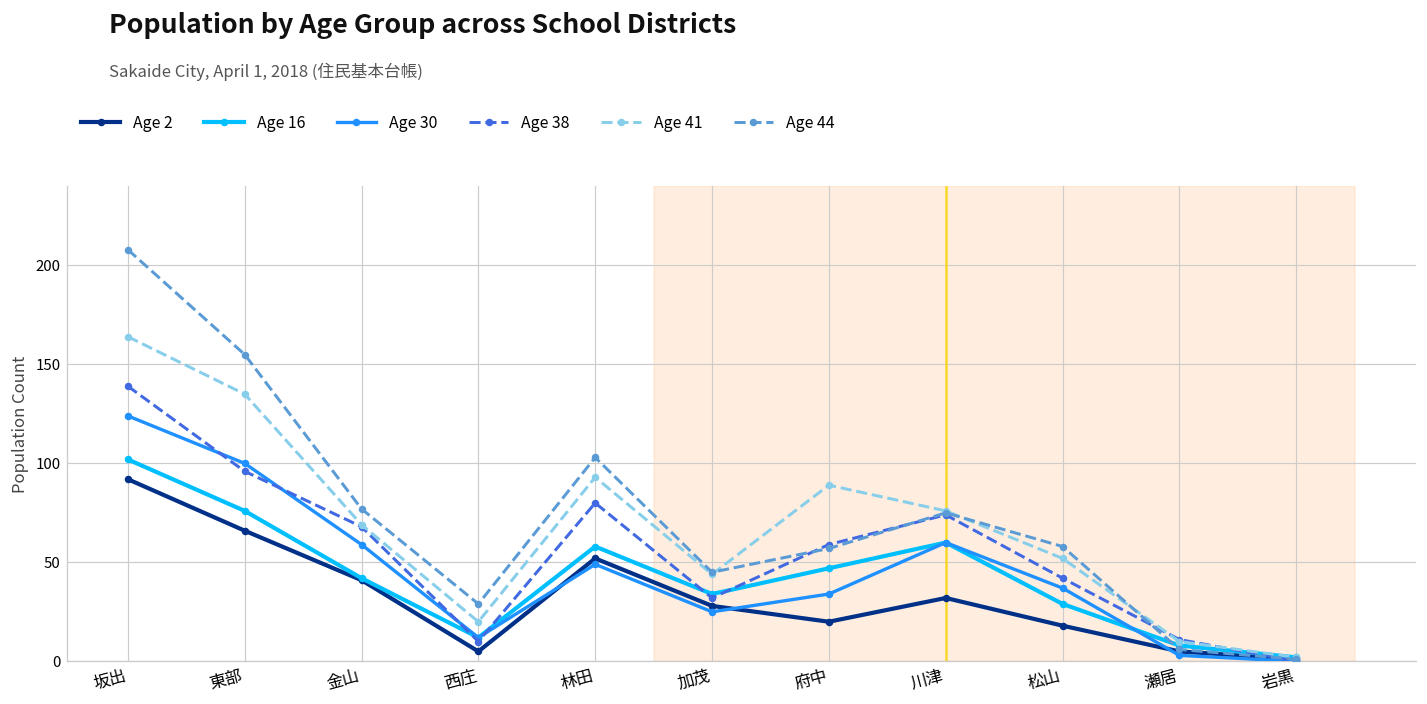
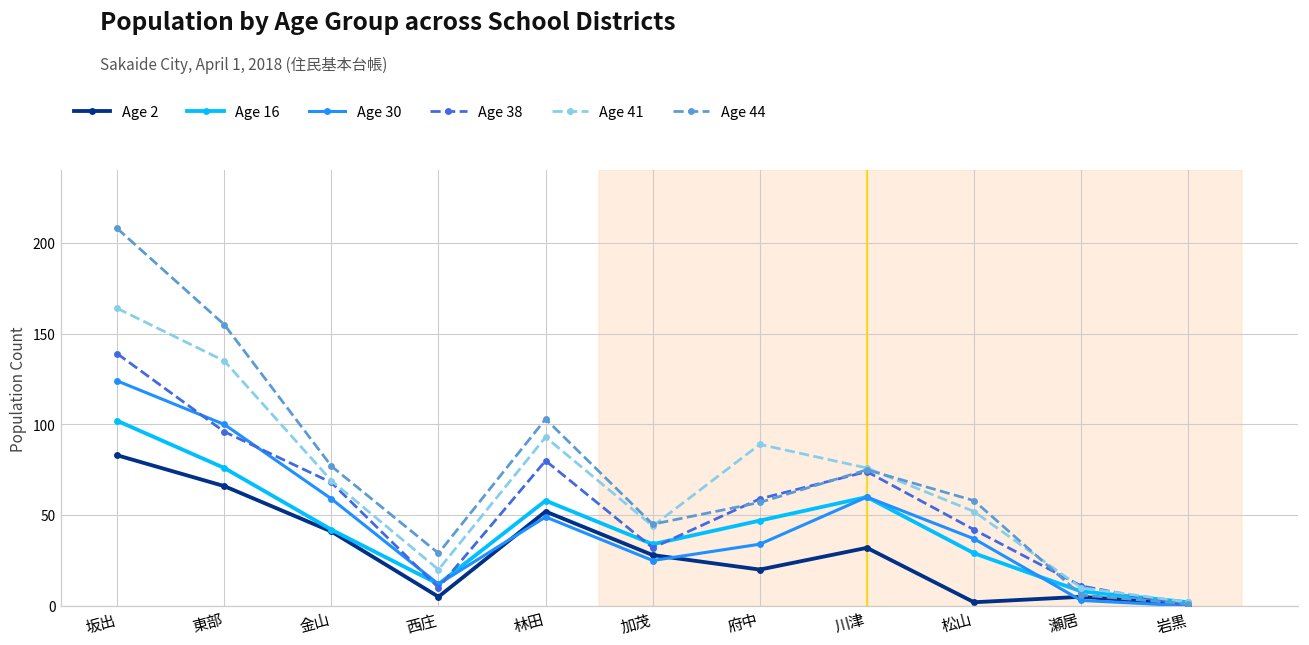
Age 2, 坂出: 92 -> 83
Age 2, 松山: 18 -> 2
